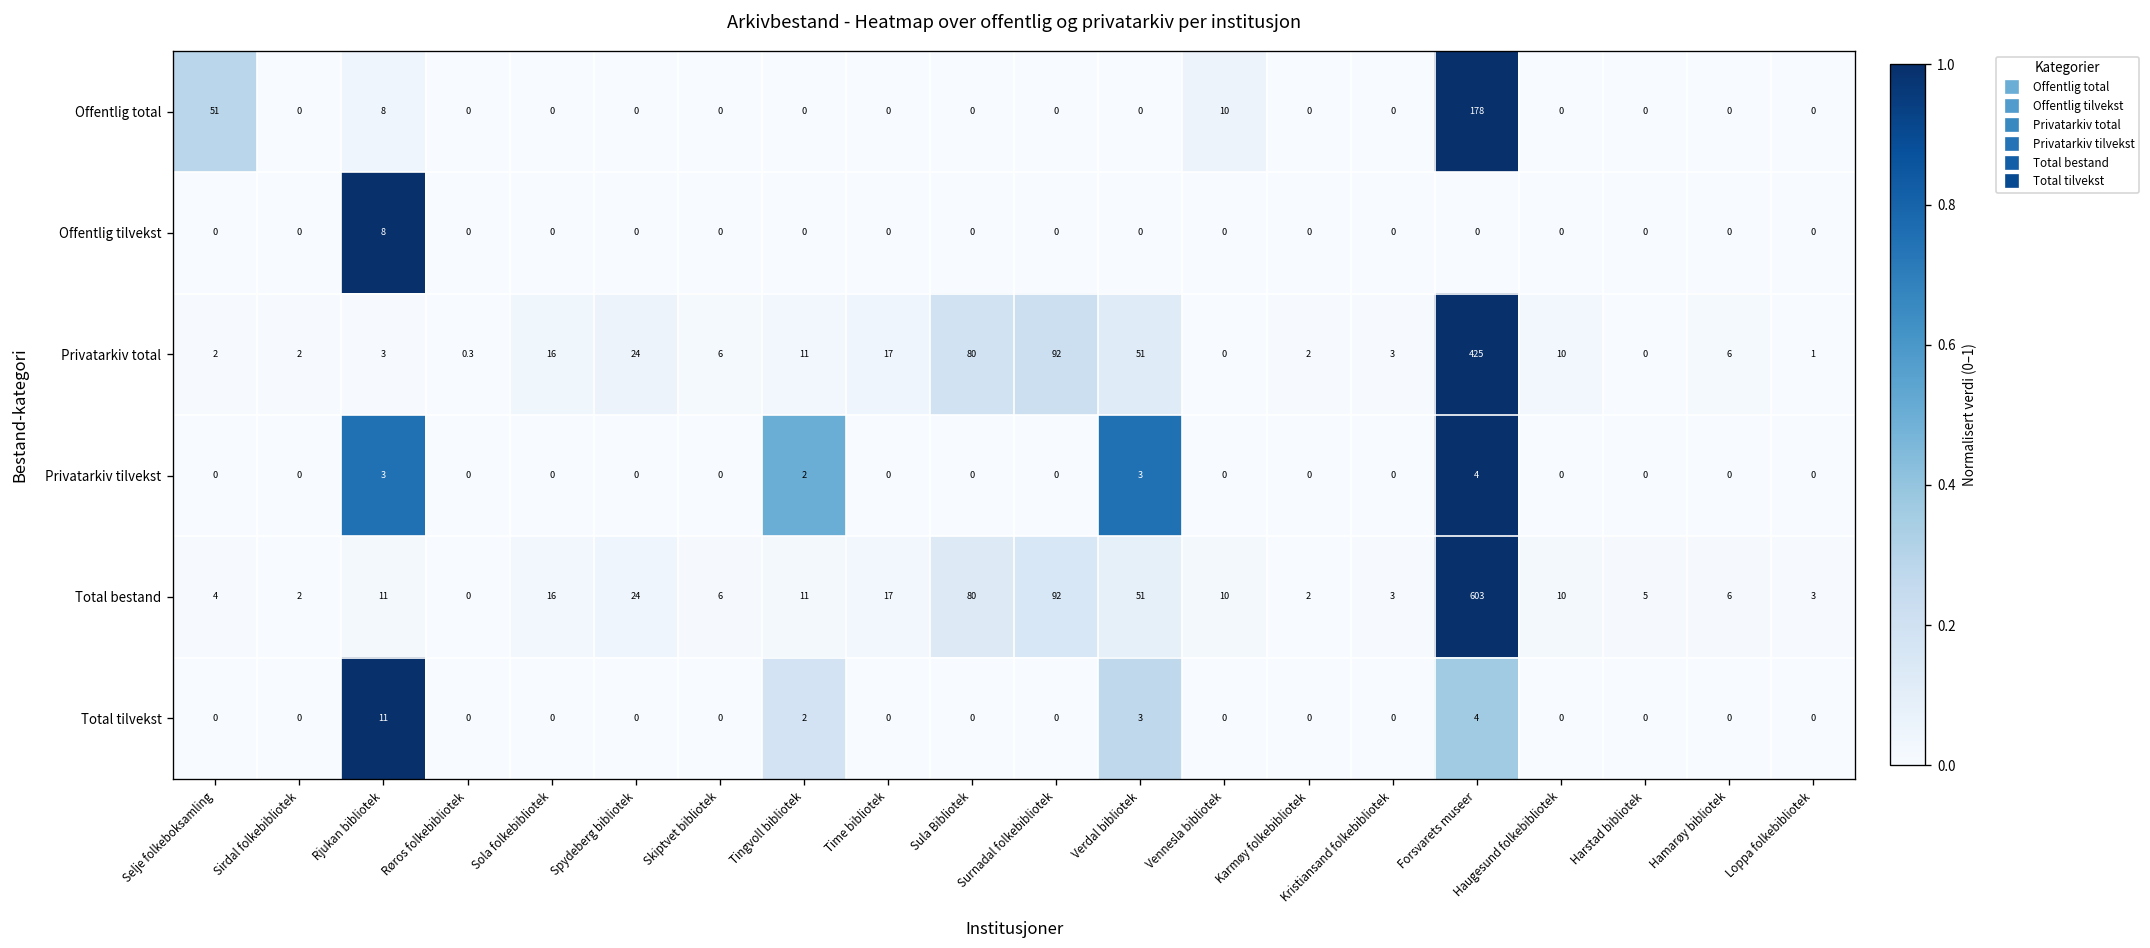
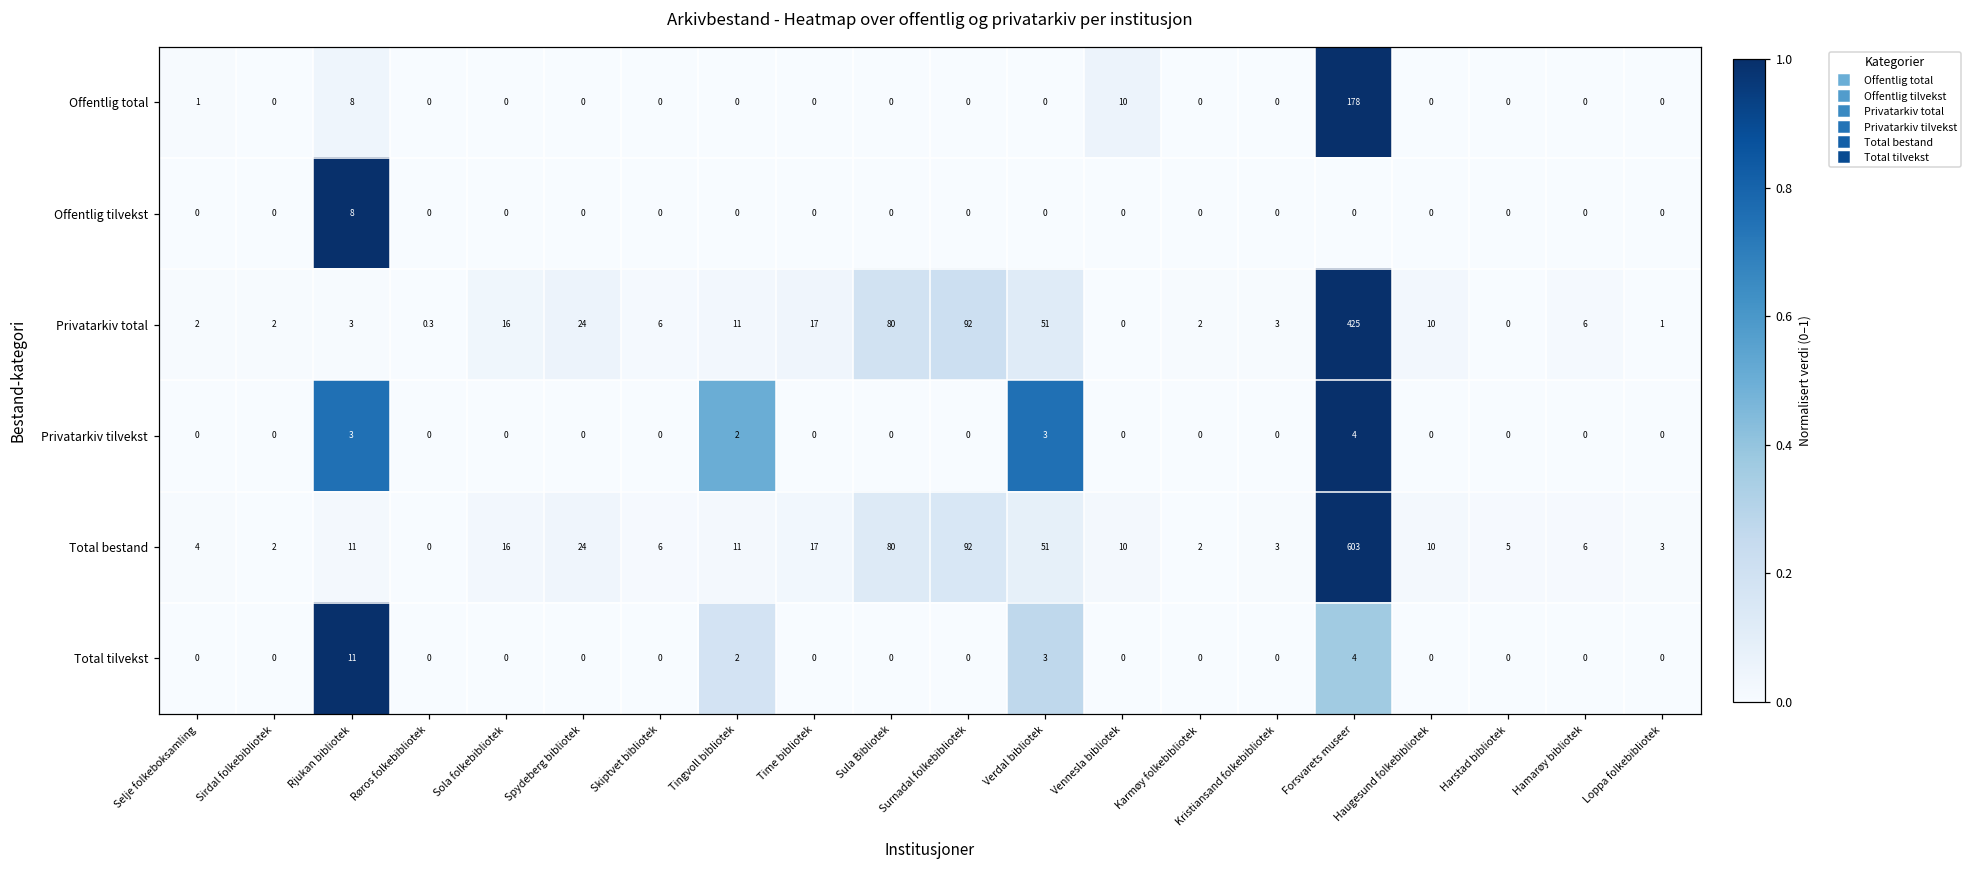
Offentlig total, Selje folkeboksamling: 51 -> 1
